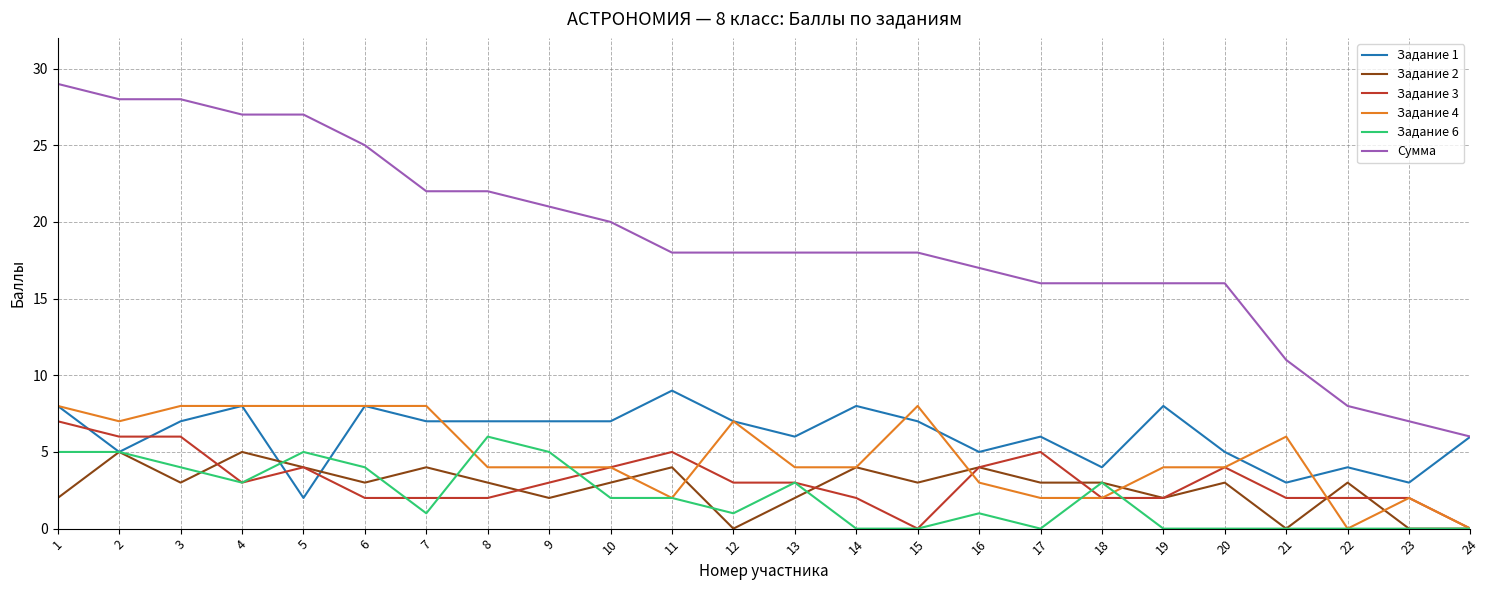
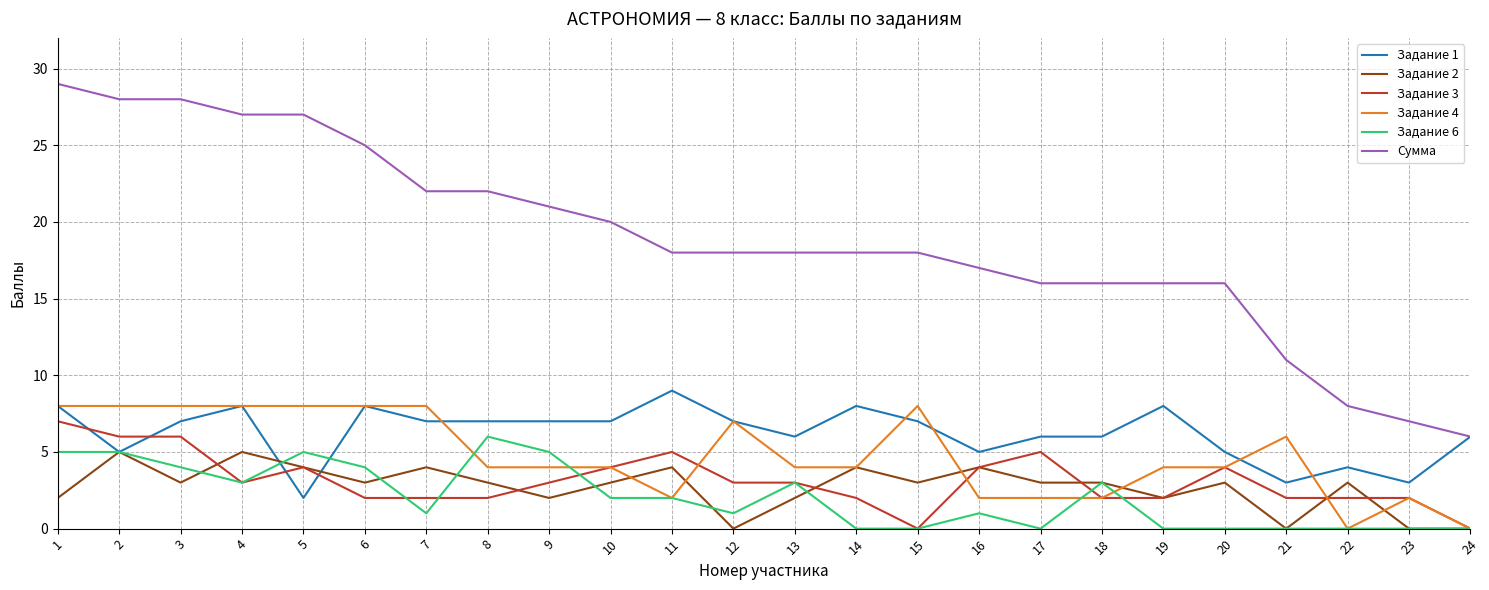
Задание 4, 2: 7 -> 8
Задание 4, 16: 3 -> 2
Задание 1, 18: 4 -> 6
